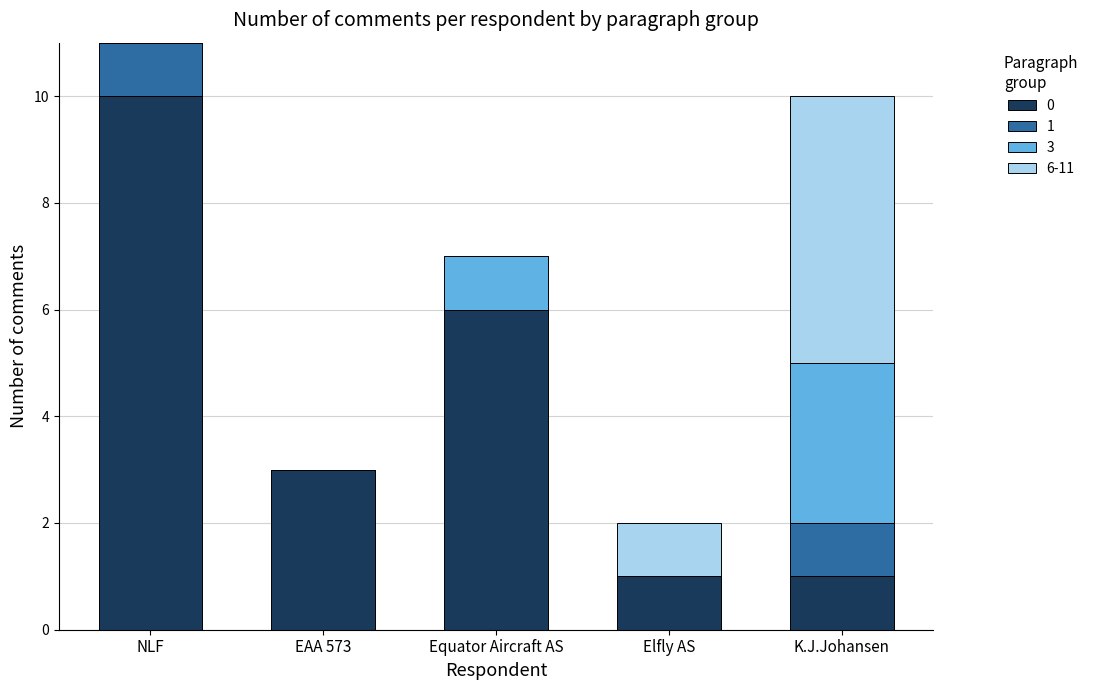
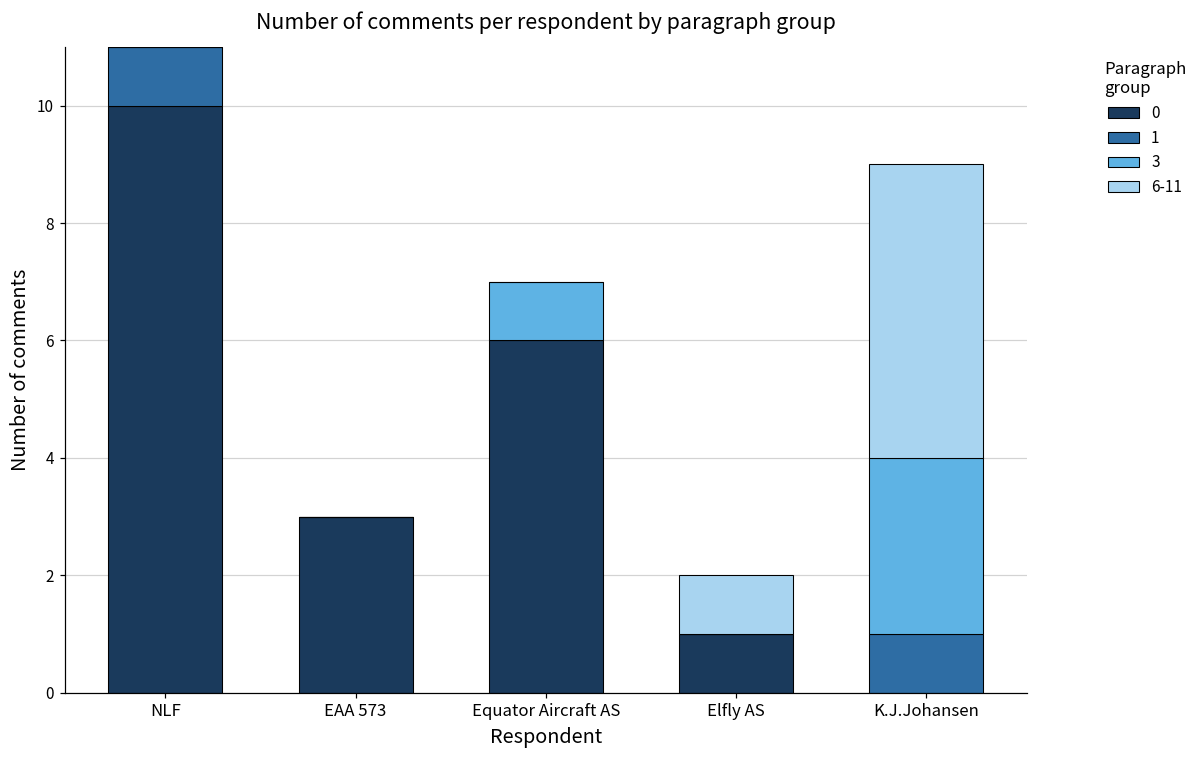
0, K.J.Johansen: 1 -> 0
